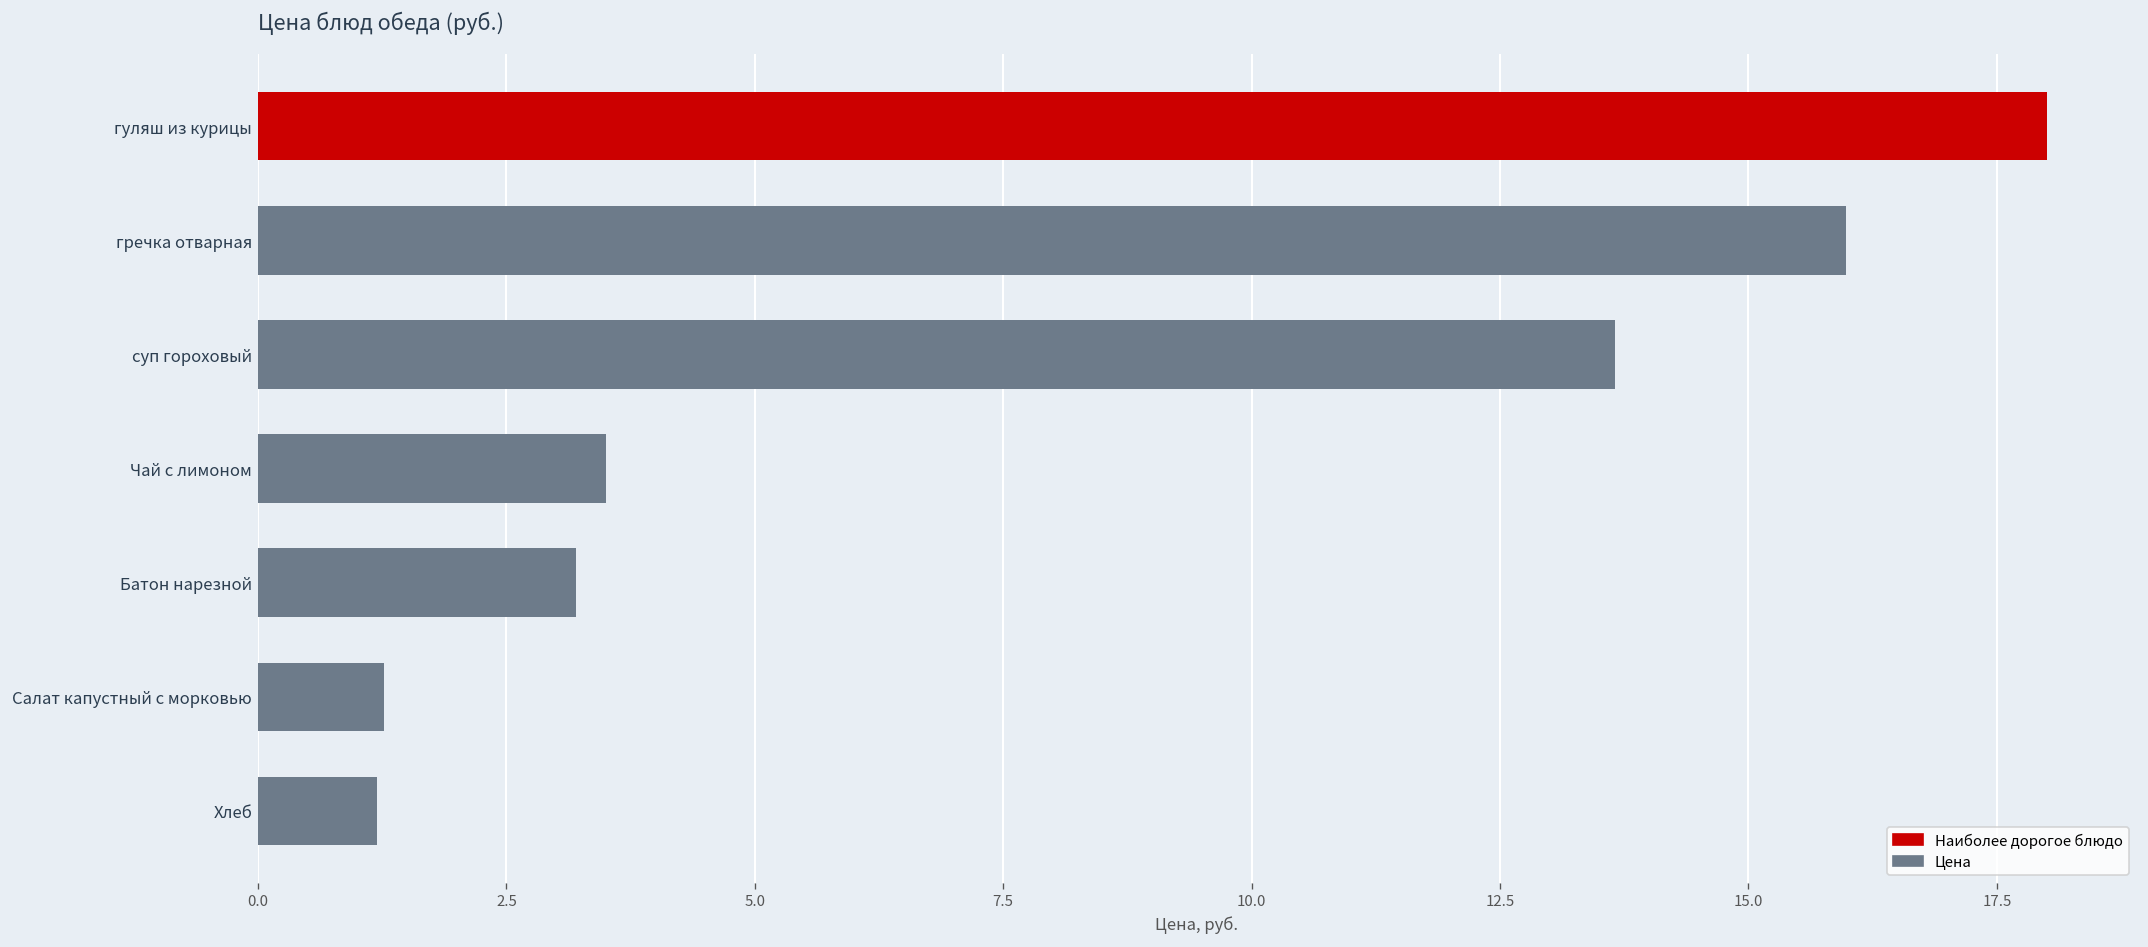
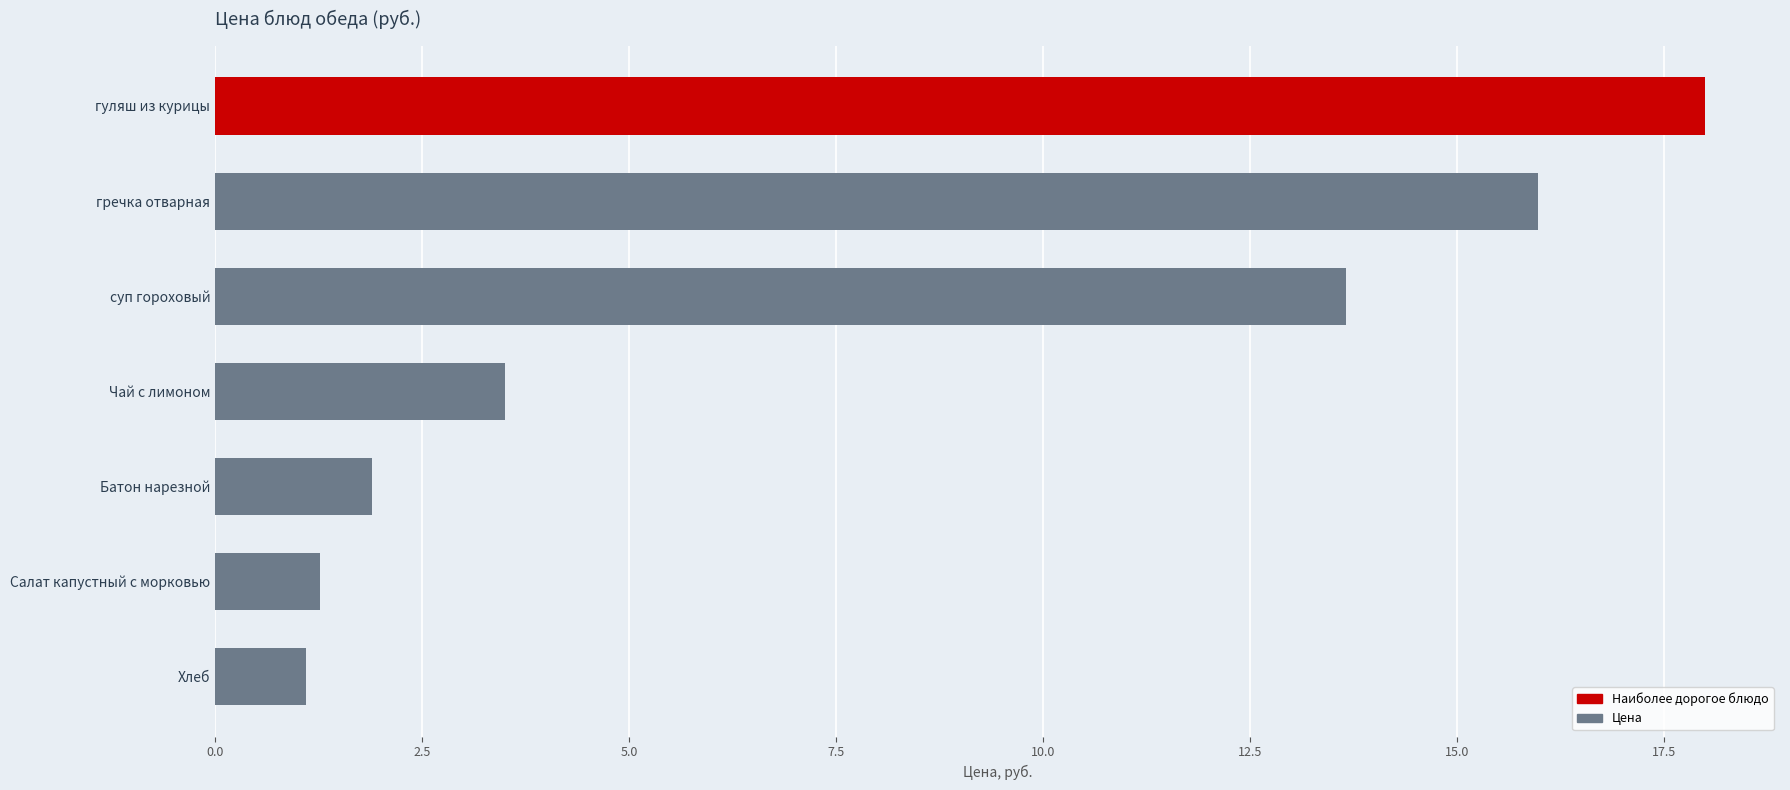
Батон нарезной: 3.2 -> 1.9
Хлеб: 1.2 -> 1.1
